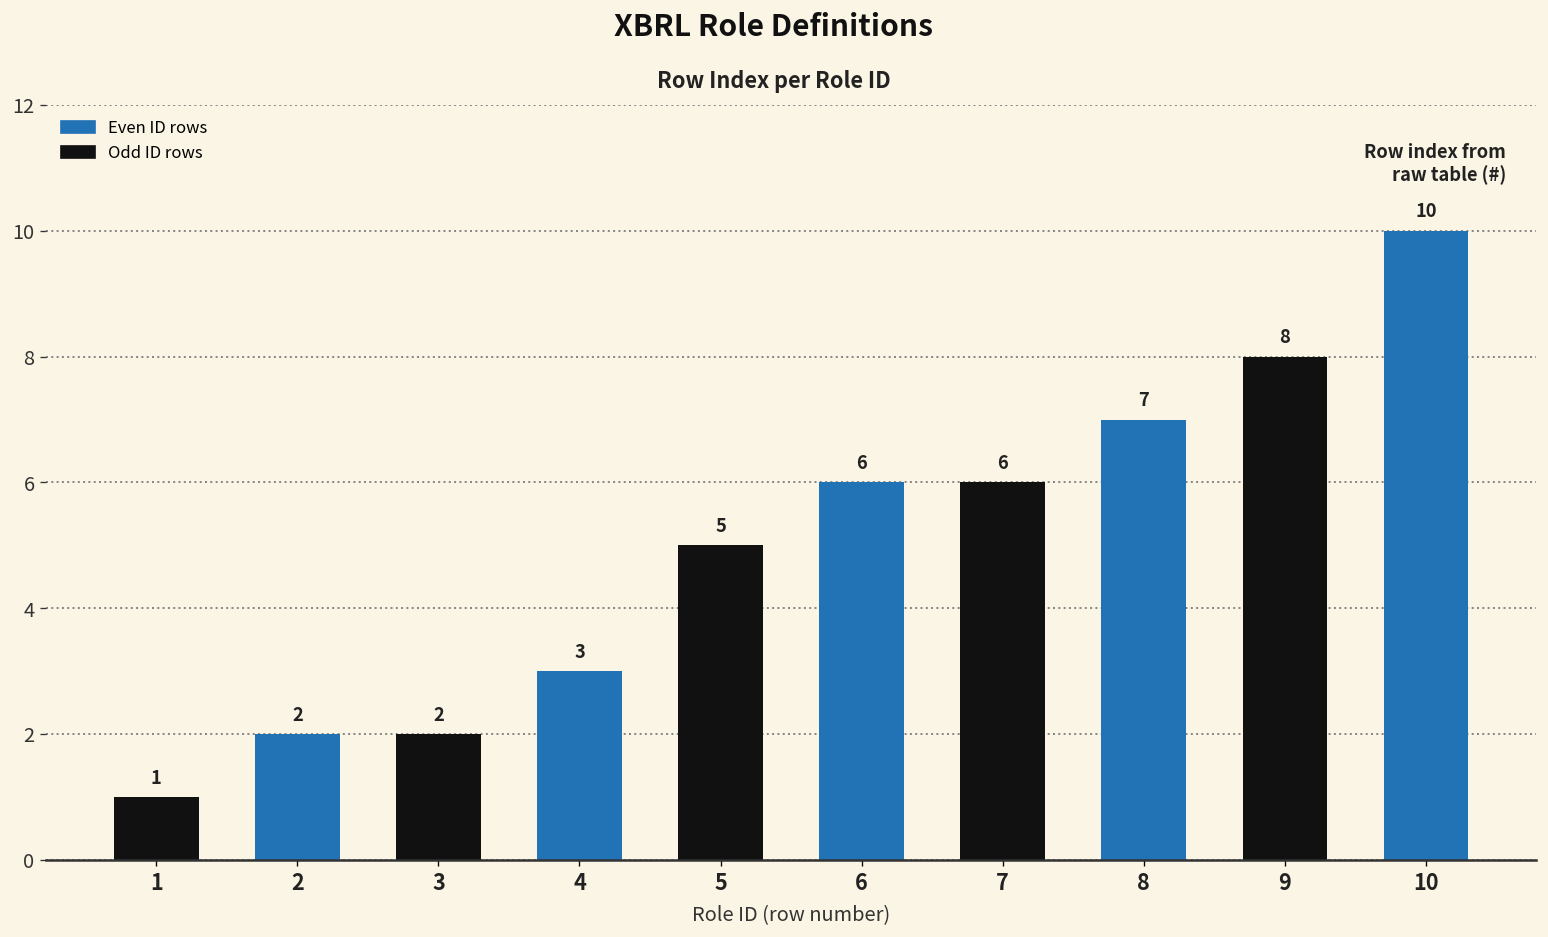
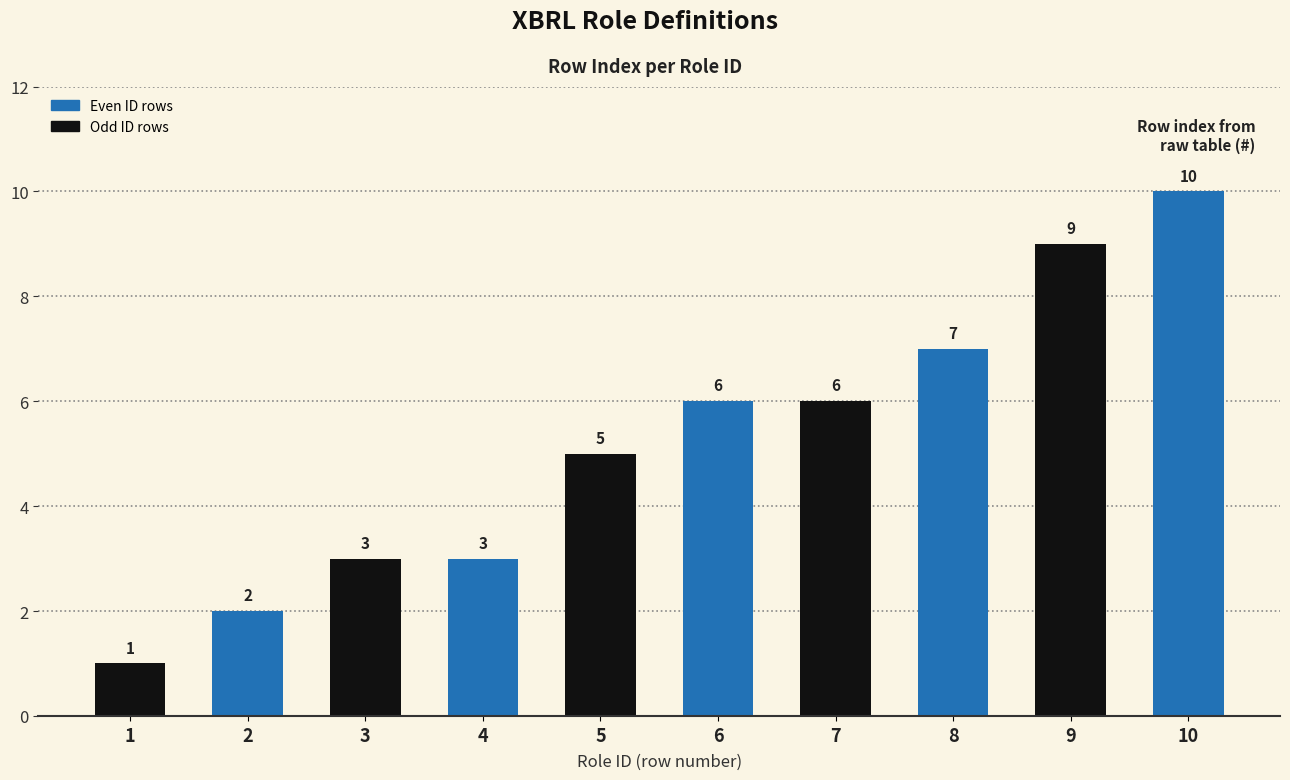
3: 2 -> 3
9: 8 -> 9
